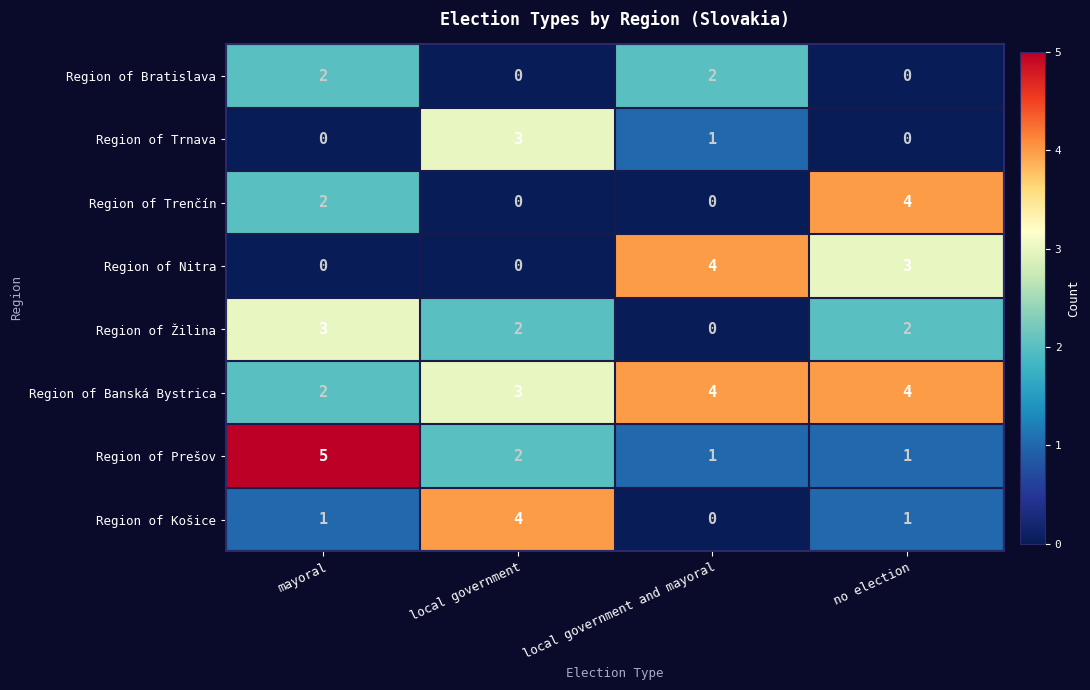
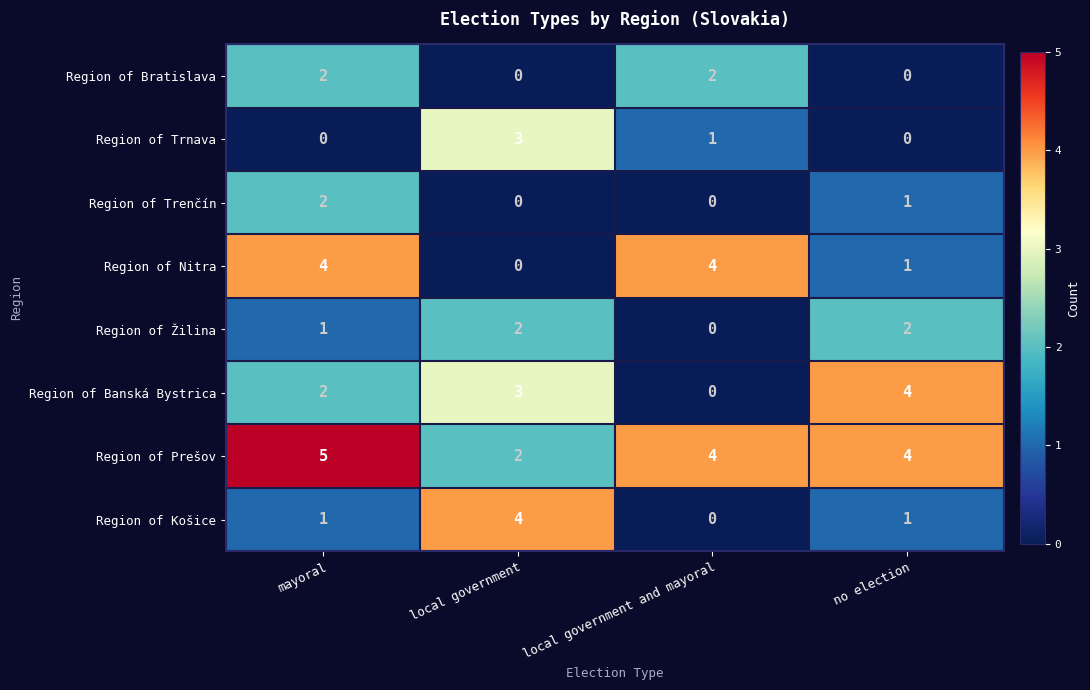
Region of Trenčín, no election: 4 -> 1
Region of Nitra, mayoral: 0 -> 4
Region of Nitra, no election: 3 -> 1
Region of Žilina, mayoral: 3 -> 1
Region of Banská Bystrica, local government and mayoral: 4 -> 0
Region of Prešov, local government and mayoral: 1 -> 4
Region of Prešov, no election: 1 -> 4
